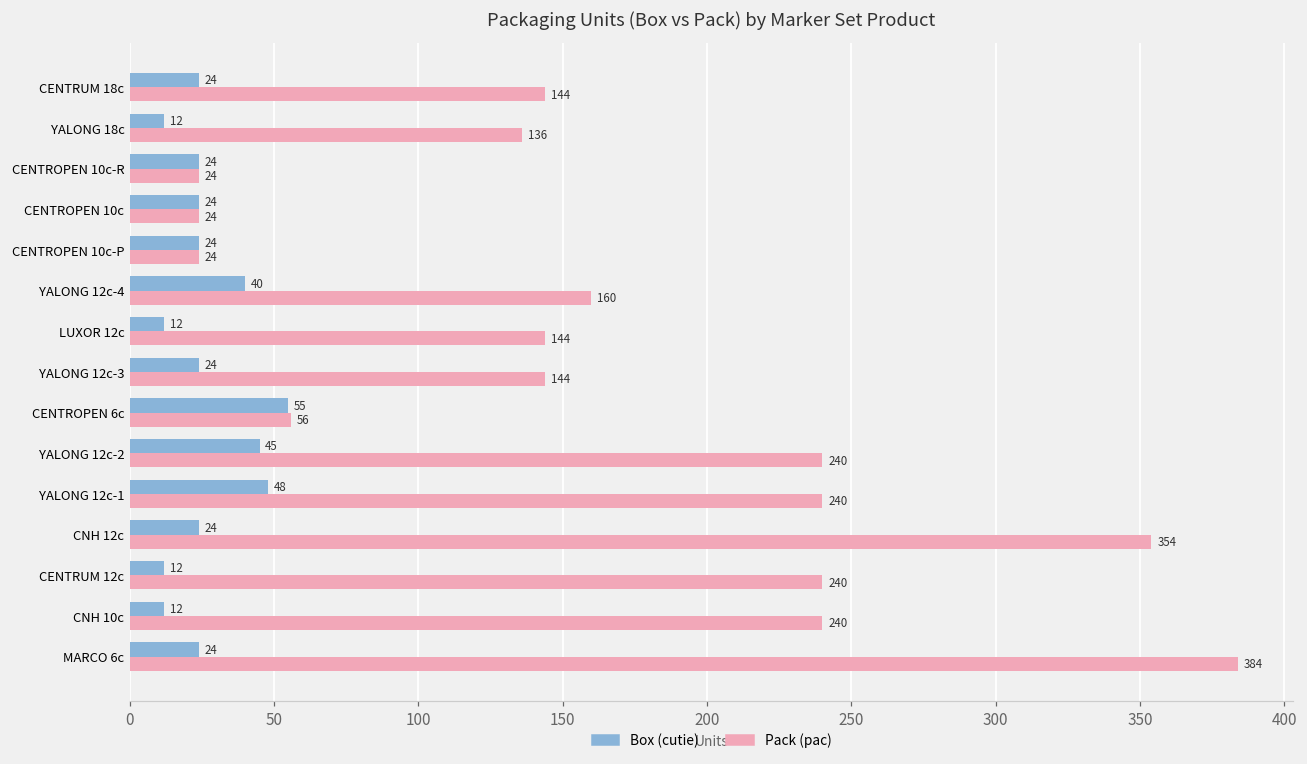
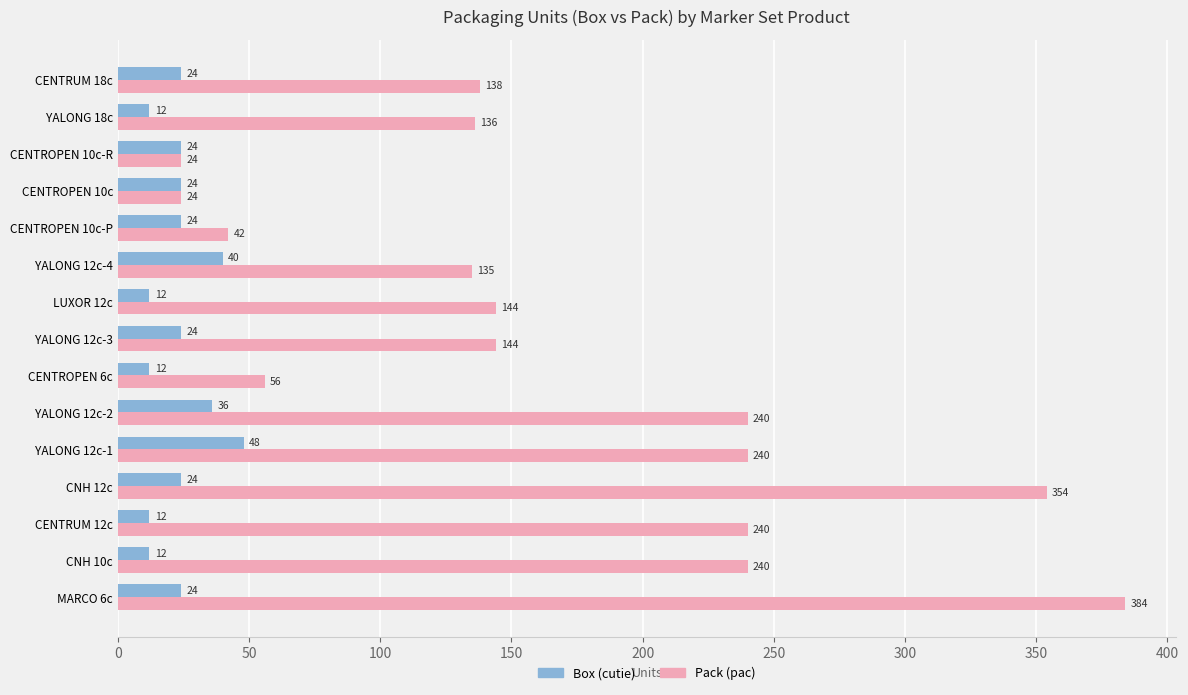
Pack (pac), CENTRUM 18c: 144 -> 138
Pack (pac), CENTROPEN 10c-P: 24 -> 42
Pack (pac), YALONG 12c-4: 160 -> 135
Box (cutie), CENTROPEN 6c: 55 -> 12
Box (cutie), YALONG 12c-2: 45 -> 36
